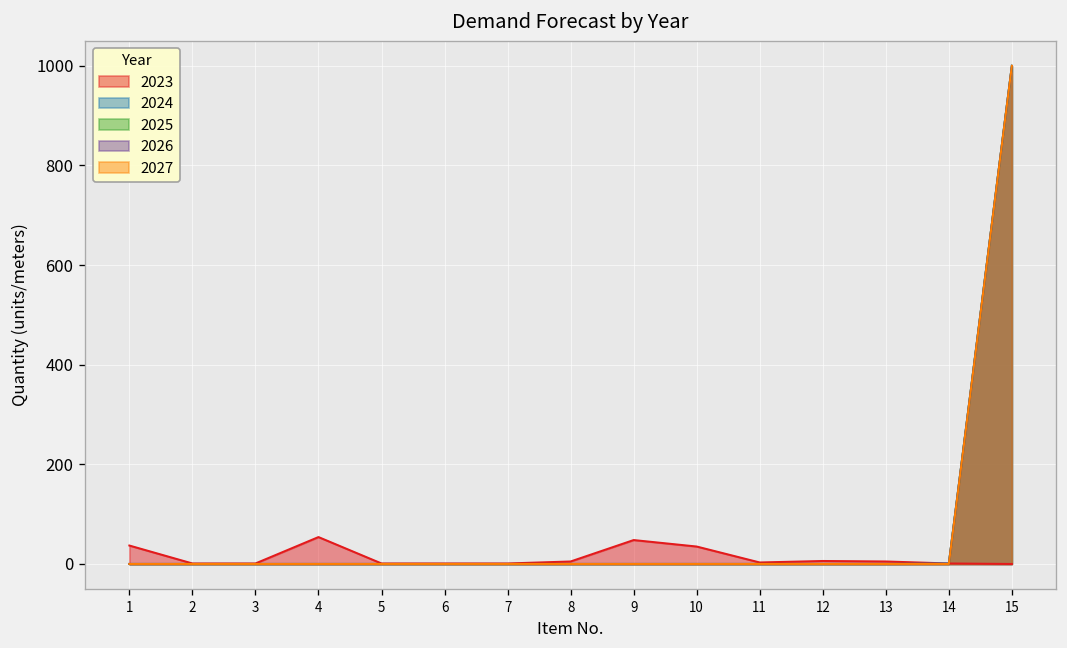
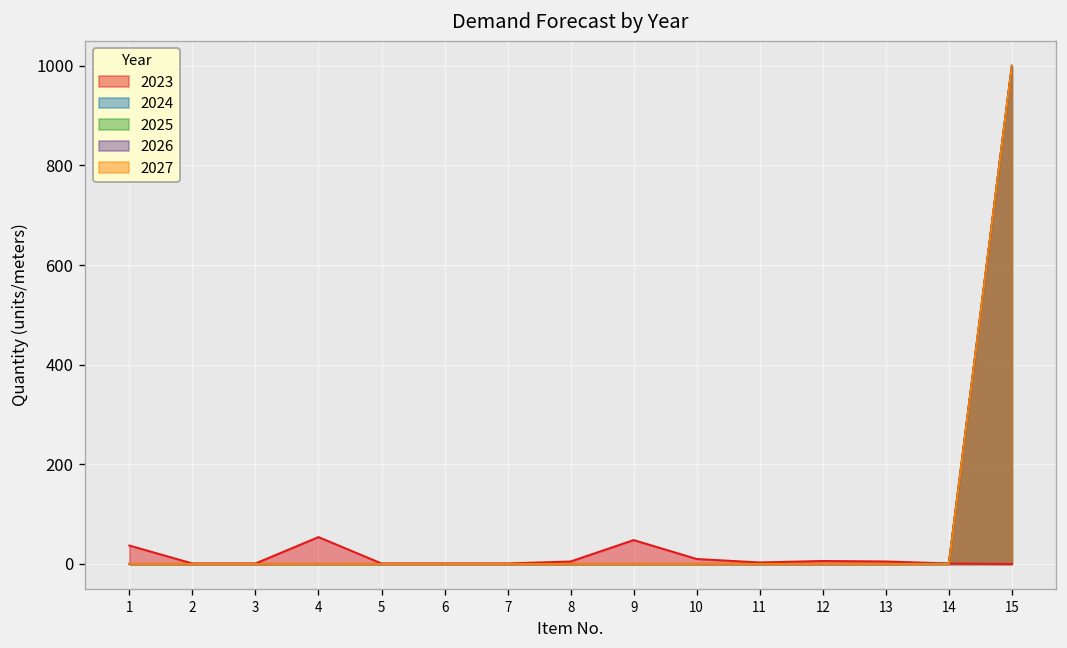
2023, 10: 40 -> 10
